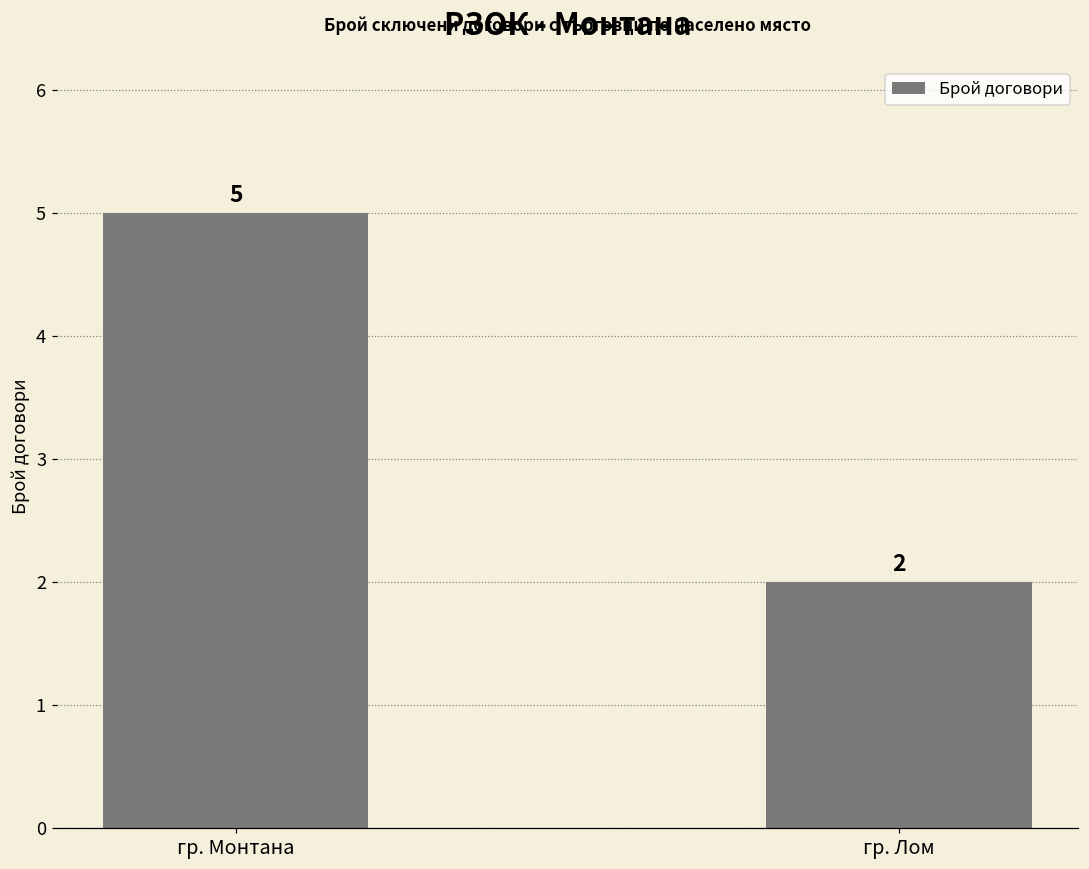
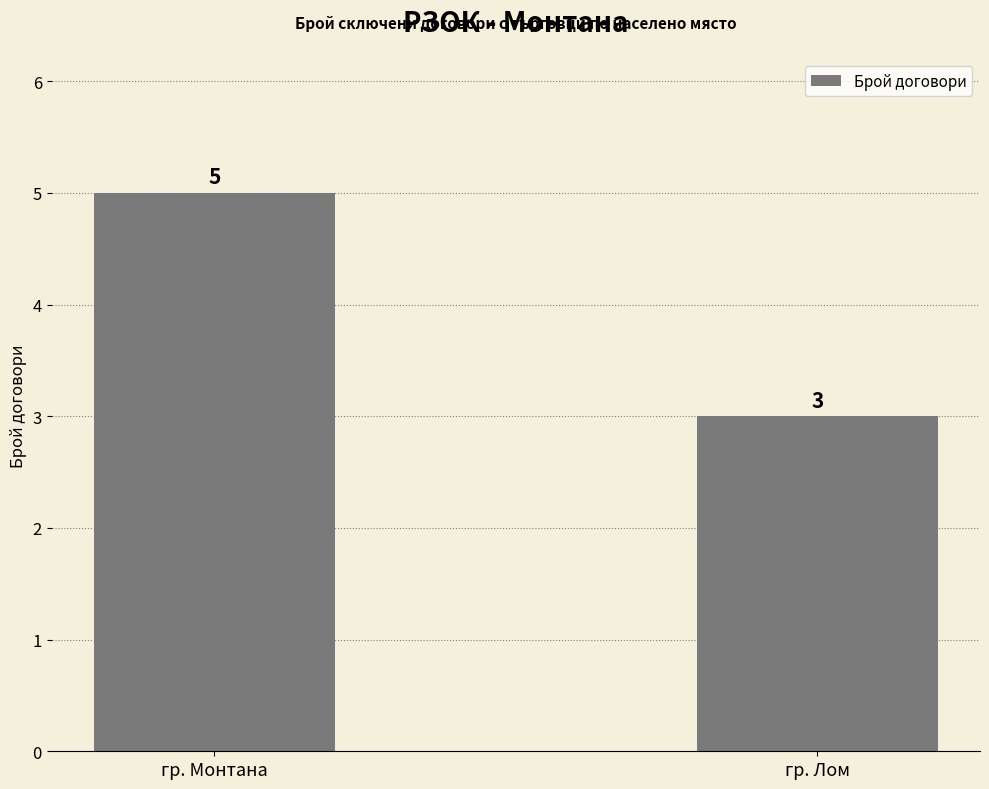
гр. Лом: 2 -> 3
